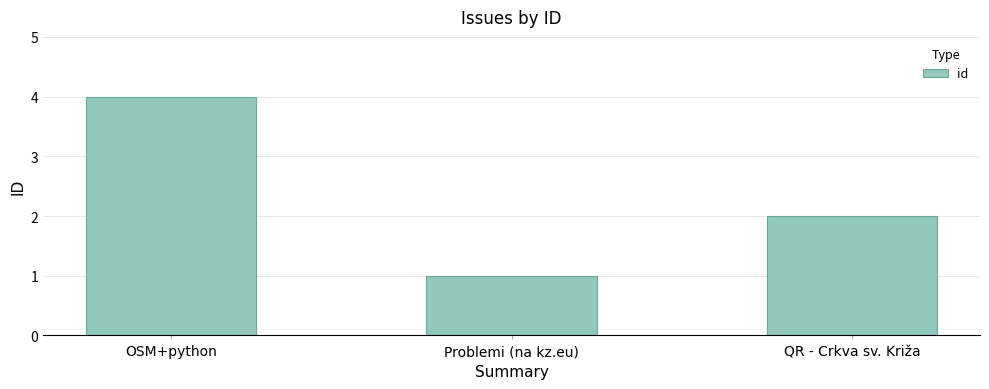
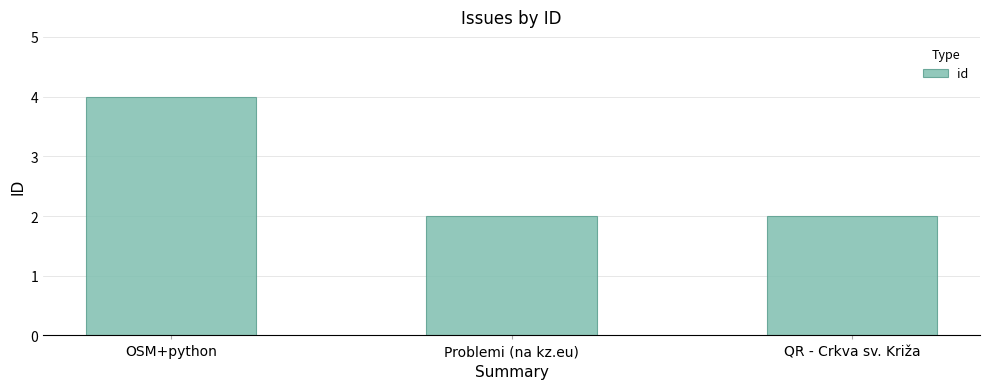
Problemi (na kz.eu): 1 -> 2
